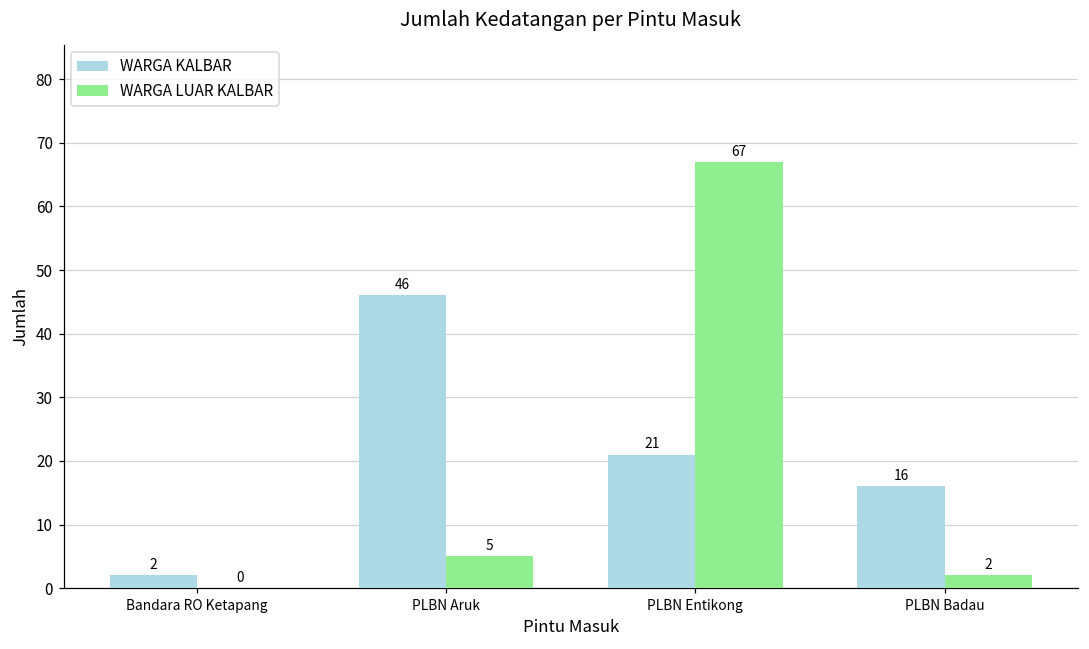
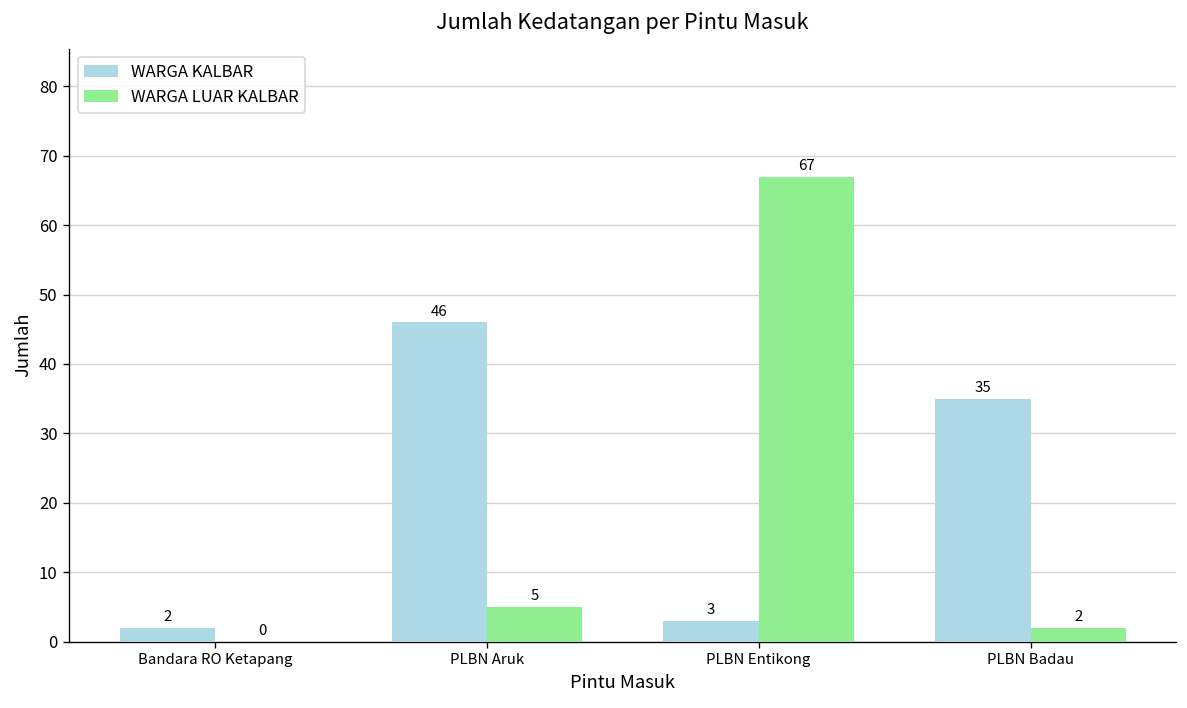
WARGA KALBAR, PLBN Entikong: 21 -> 3
WARGA KALBAR, PLBN Badau: 16 -> 35
